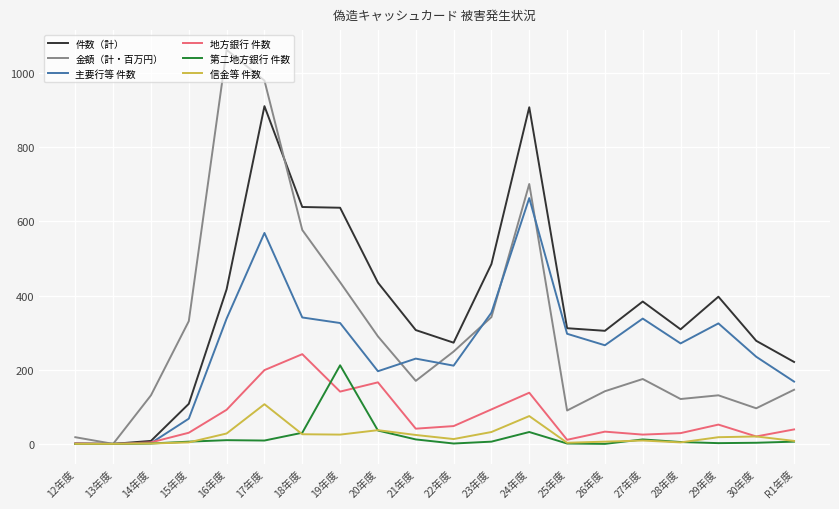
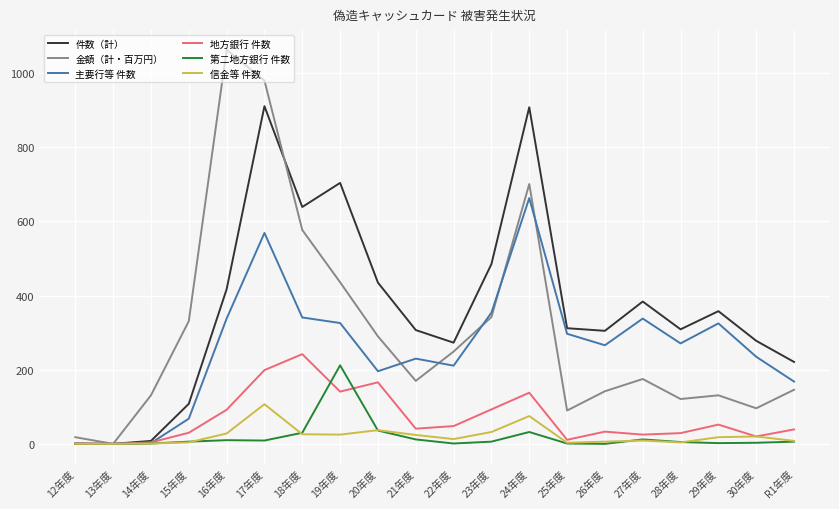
件数（計）, 19年度: 640 -> 700
件数（計）, 29年度: 400 -> 360
